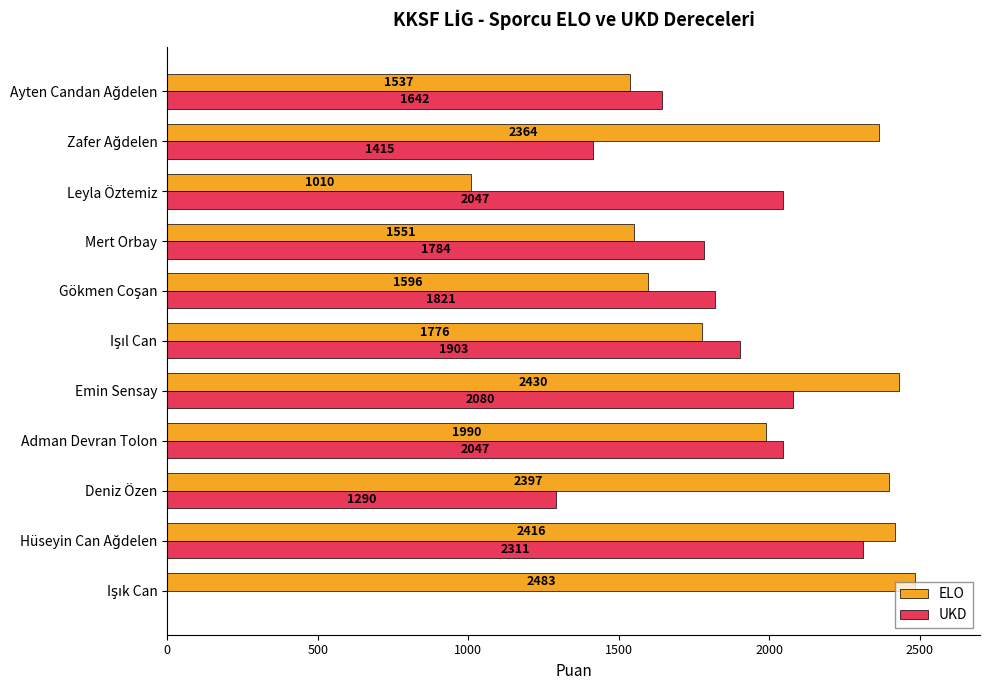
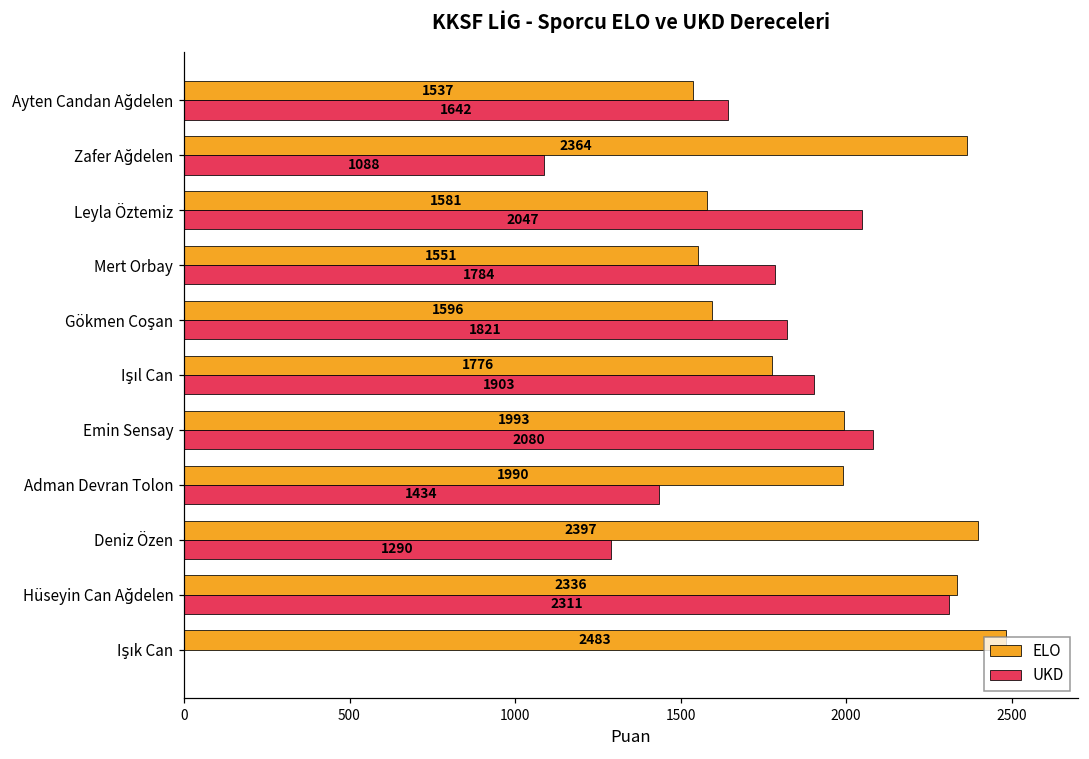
UKD, Zafer Ağdelen: 1415 -> 1088
ELO, Leyla Öztemiz: 1010 -> 1581
ELO, Emin Sensay: 2430 -> 1993
UKD, Adman Devran Tolon: 2047 -> 1434
ELO, Hüseyin Can Ağdelen: 2416 -> 2336
